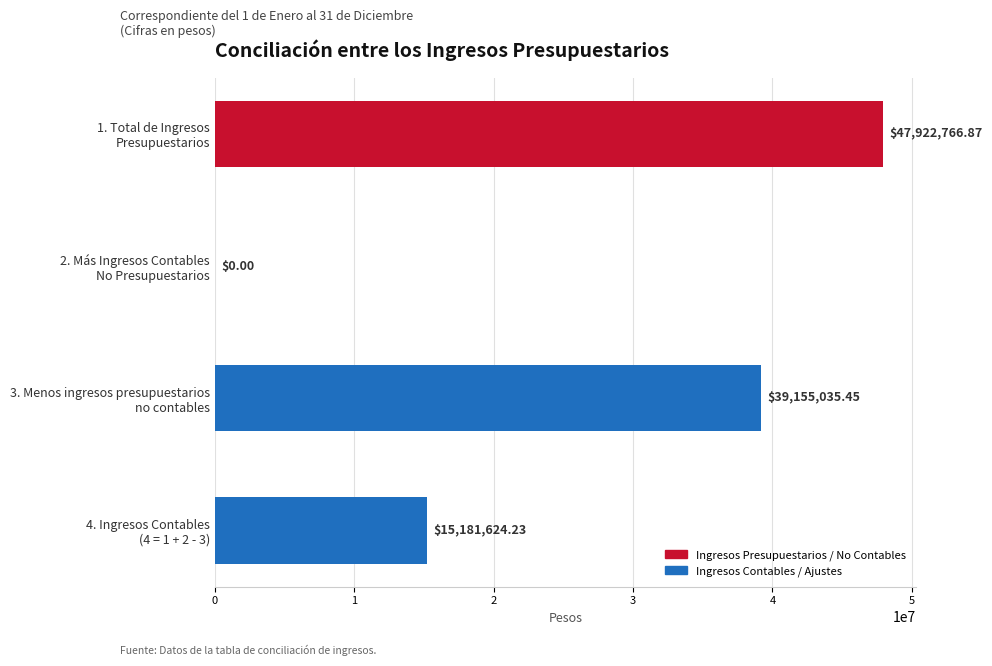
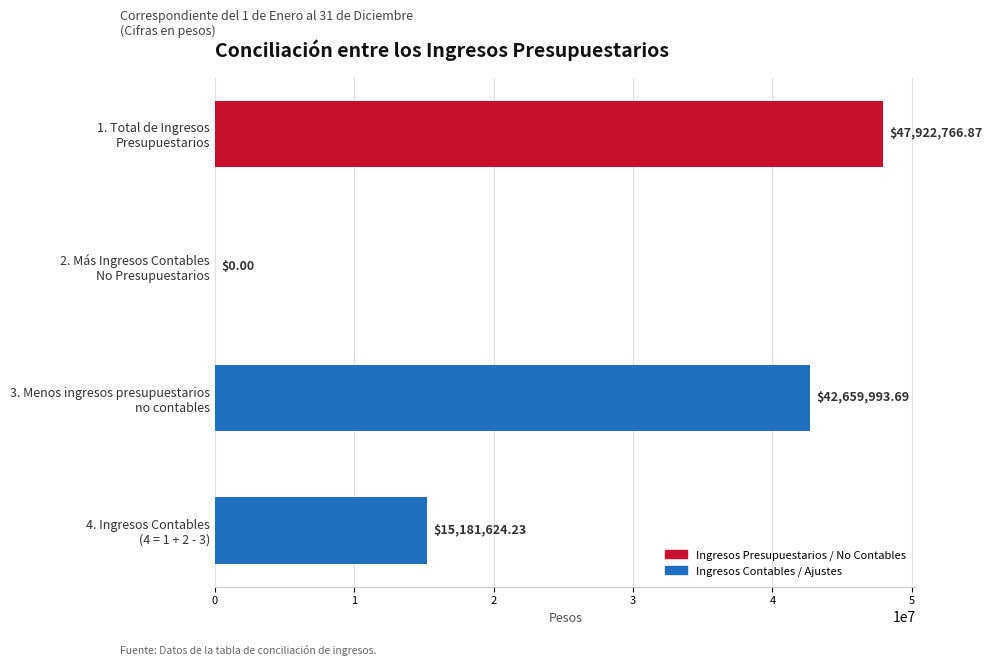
3. Menos ingresos presupuestarios no contables: $39,155,035.45 -> $42,659,993.69
